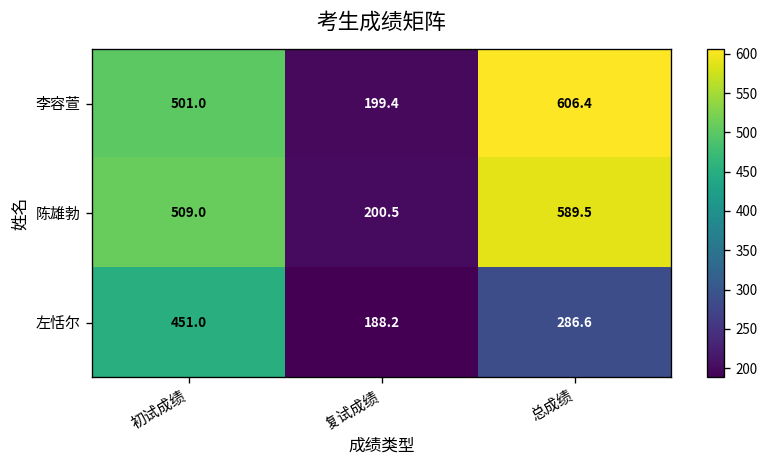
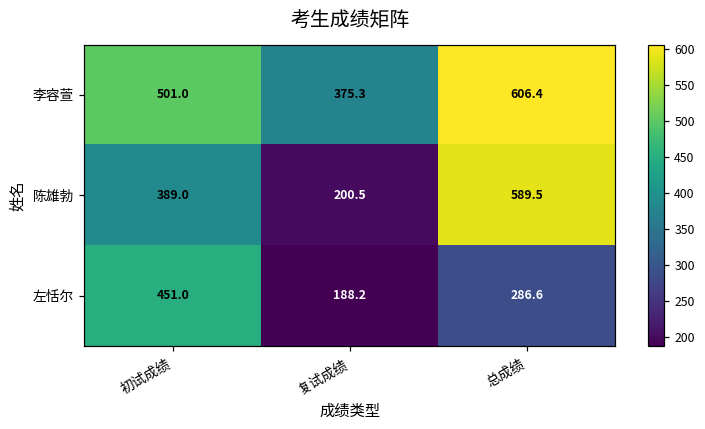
李容萱, 复试成绩: 199.4 -> 375.3
陈雄勃, 初试成绩: 509.0 -> 389.0
